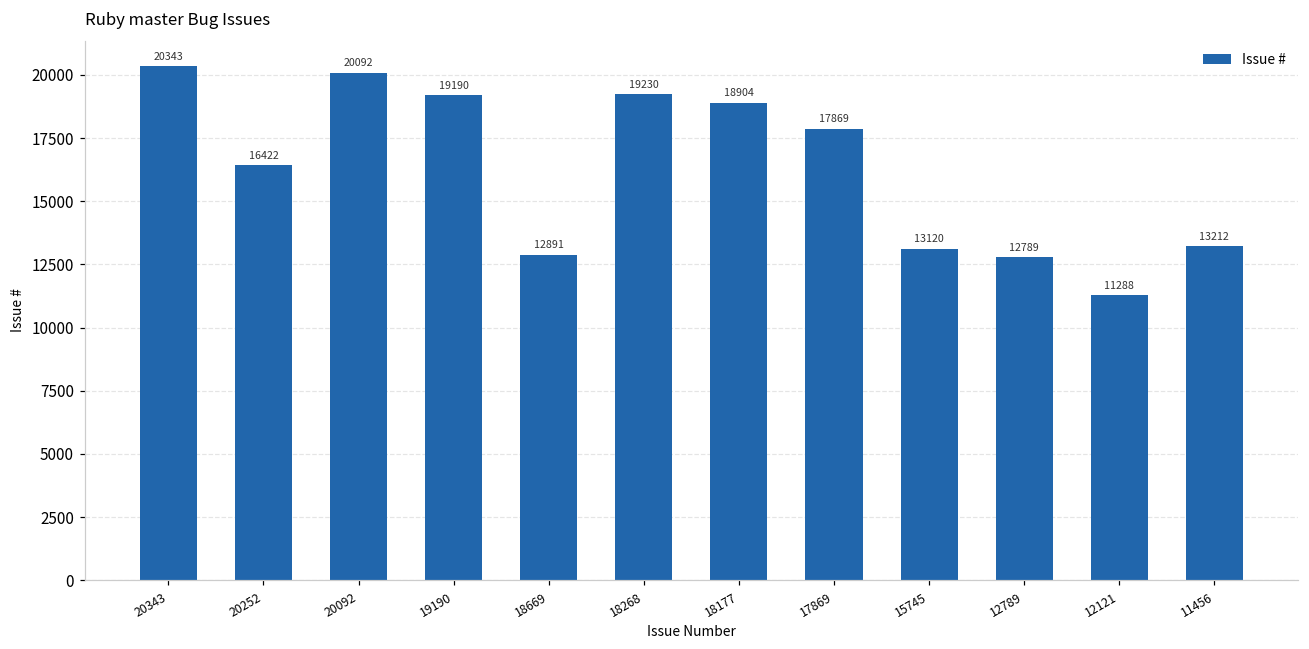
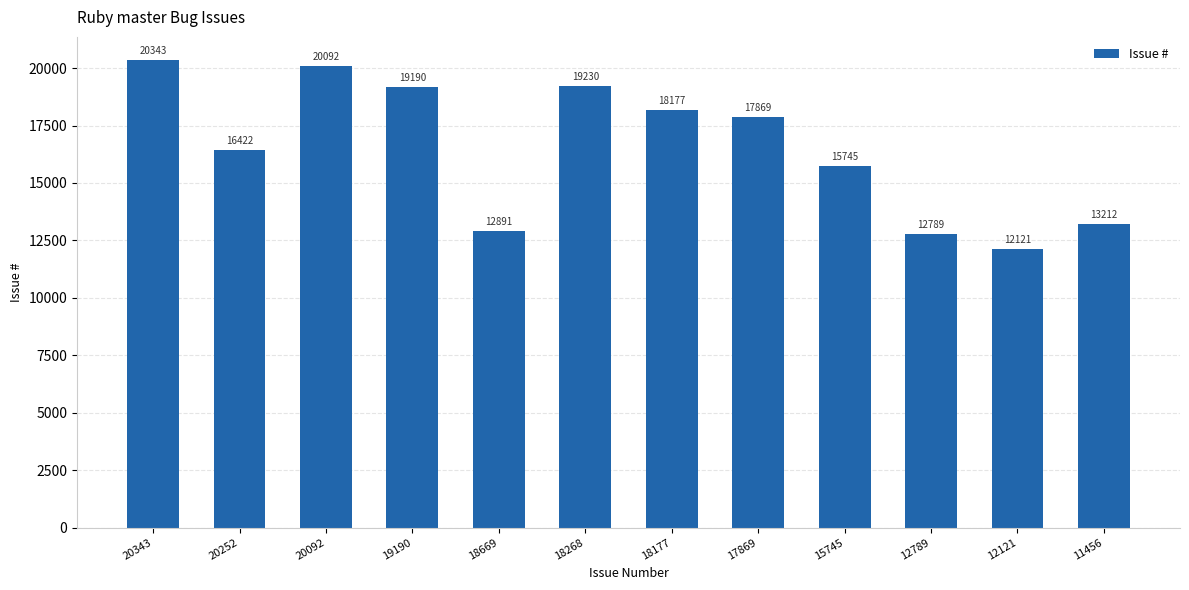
18177: 18904 -> 18177
15745: 13120 -> 15745
12121: 11288 -> 12121
